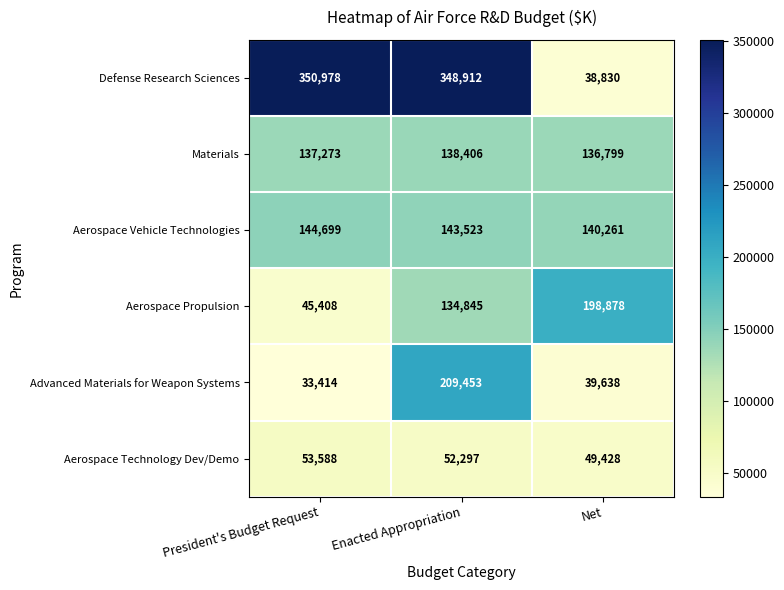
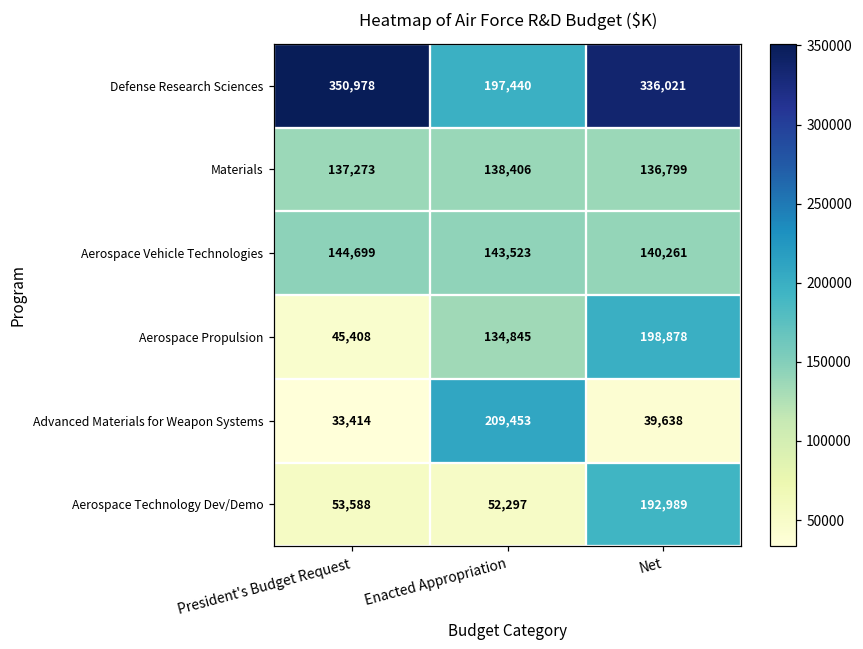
Defense Research Sciences, Enacted Appropriation: 348,912 -> 197,440
Defense Research Sciences, Net: 38,830 -> 336,021
Aerospace Technology Dev/Demo, Net: 49,428 -> 192,989
